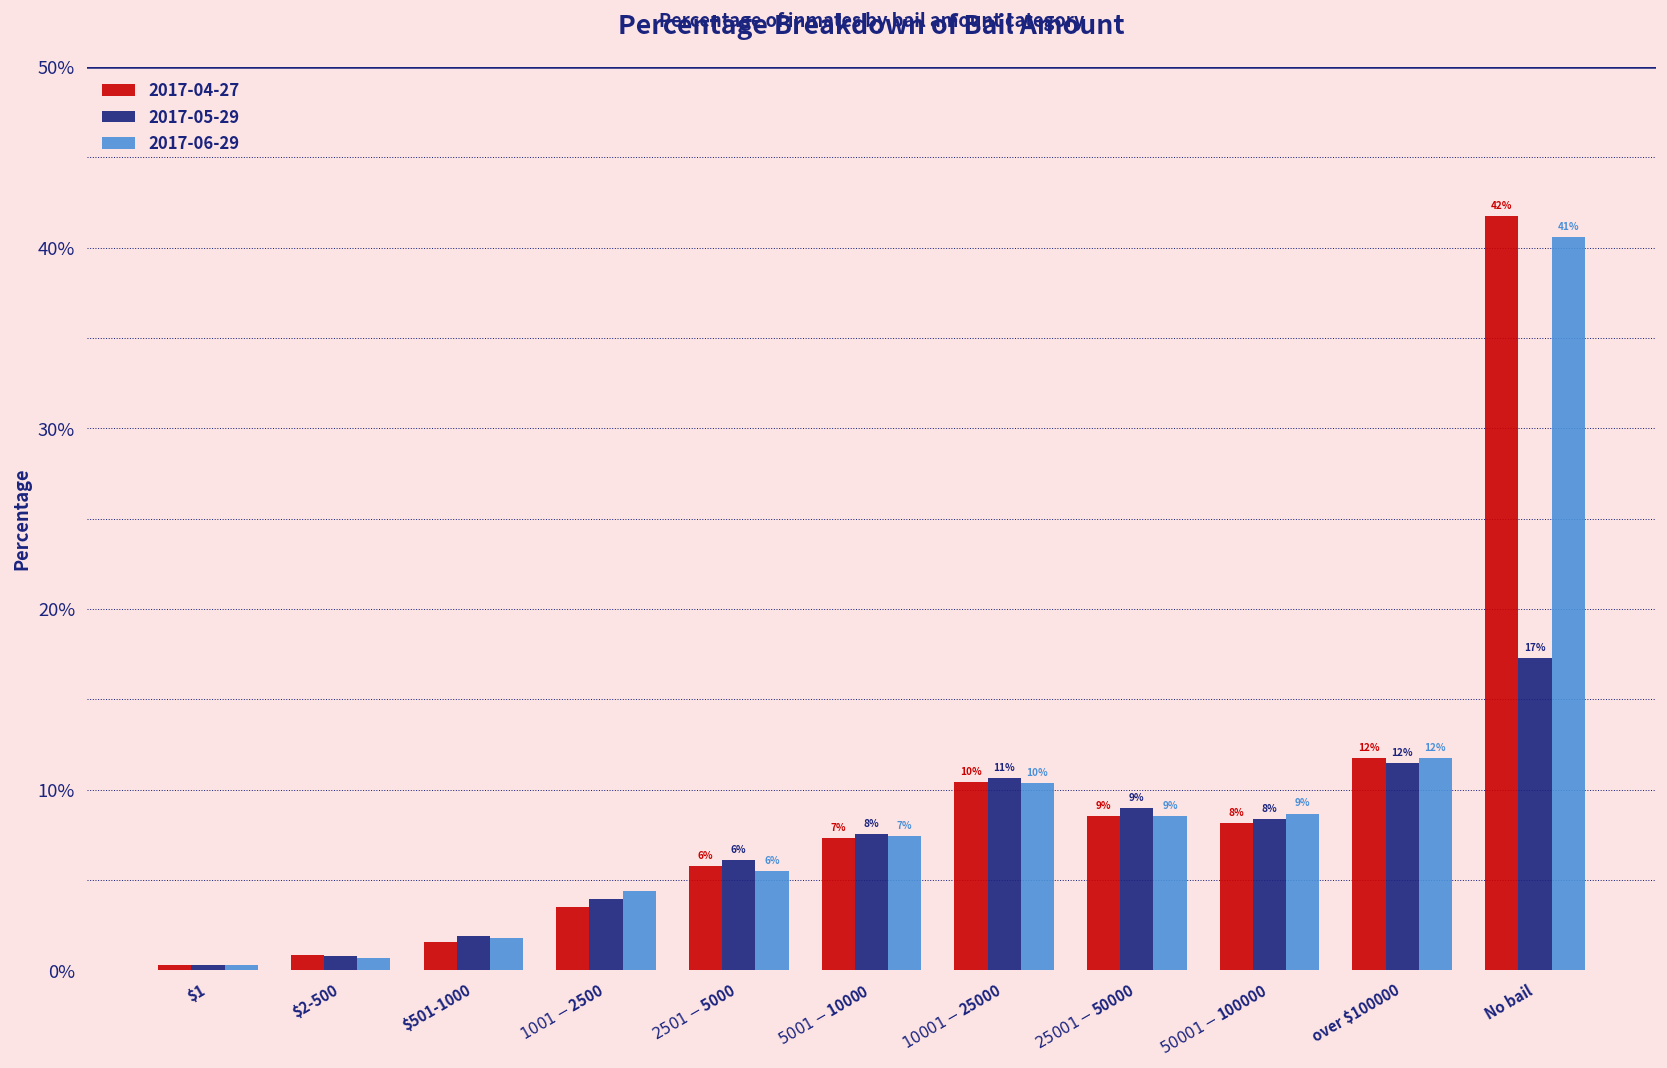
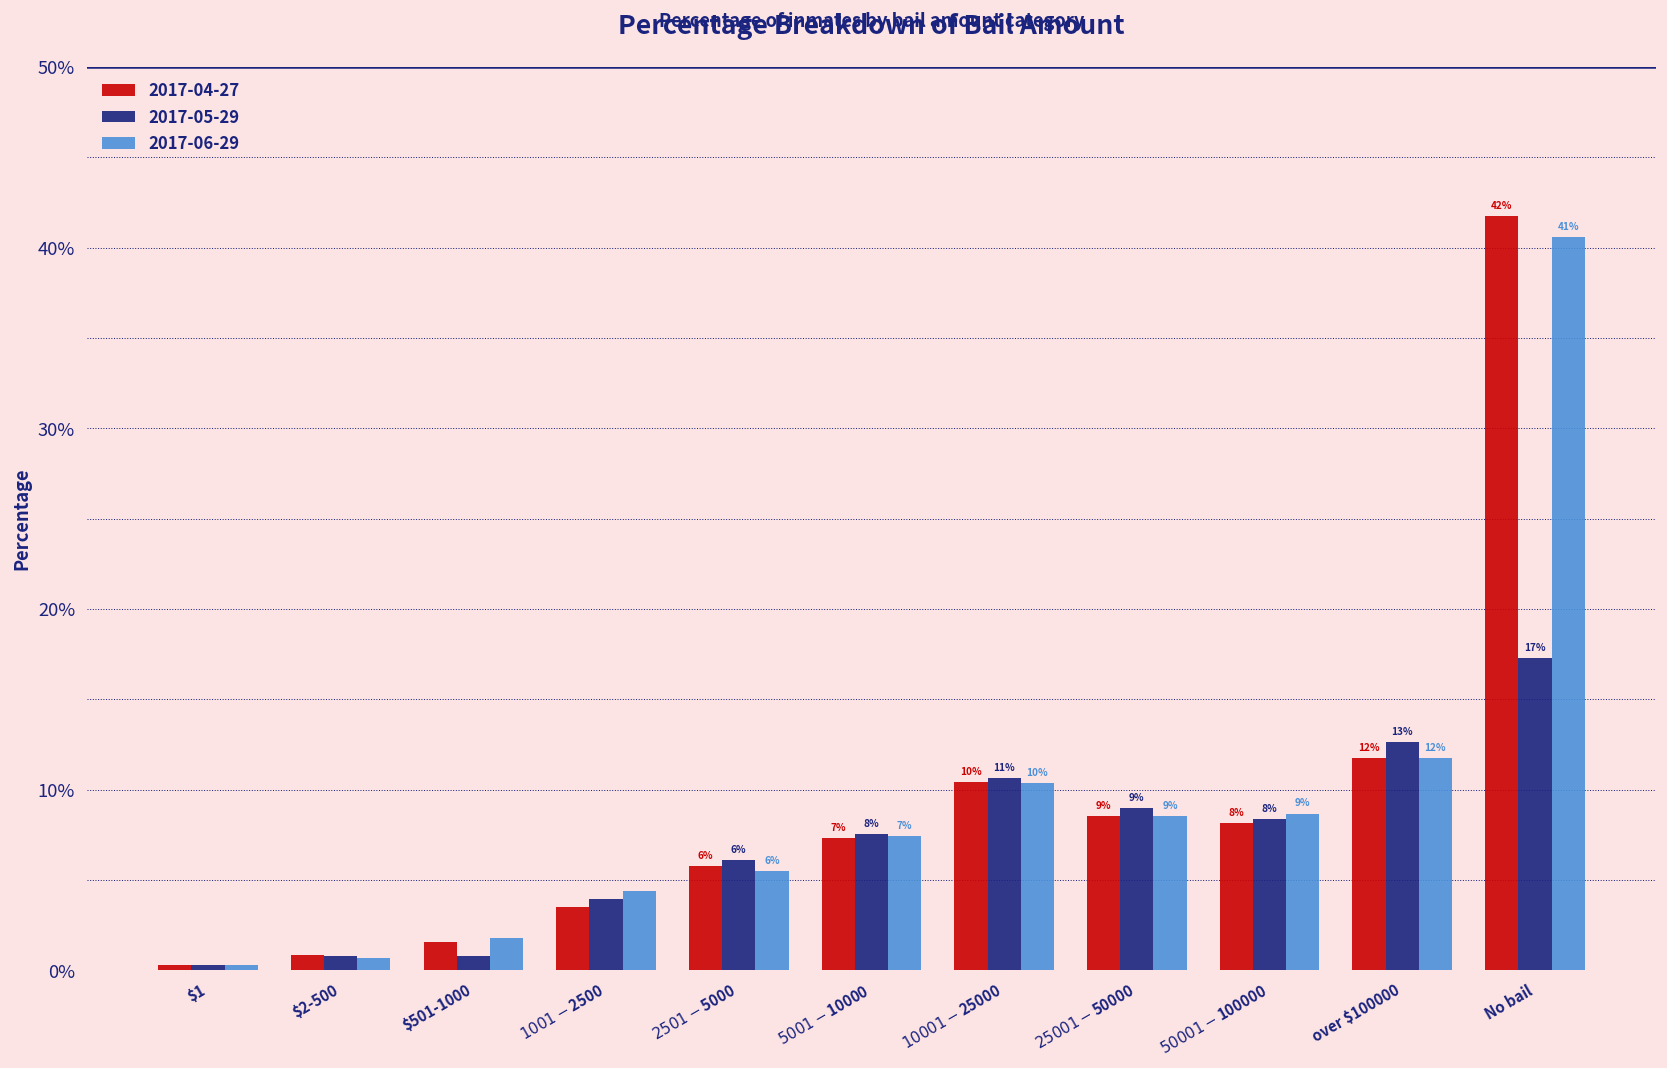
2017-05-29, $501-1000: 1.9% -> 0.8%
2017-05-29, over $100000: 12% -> 13%
